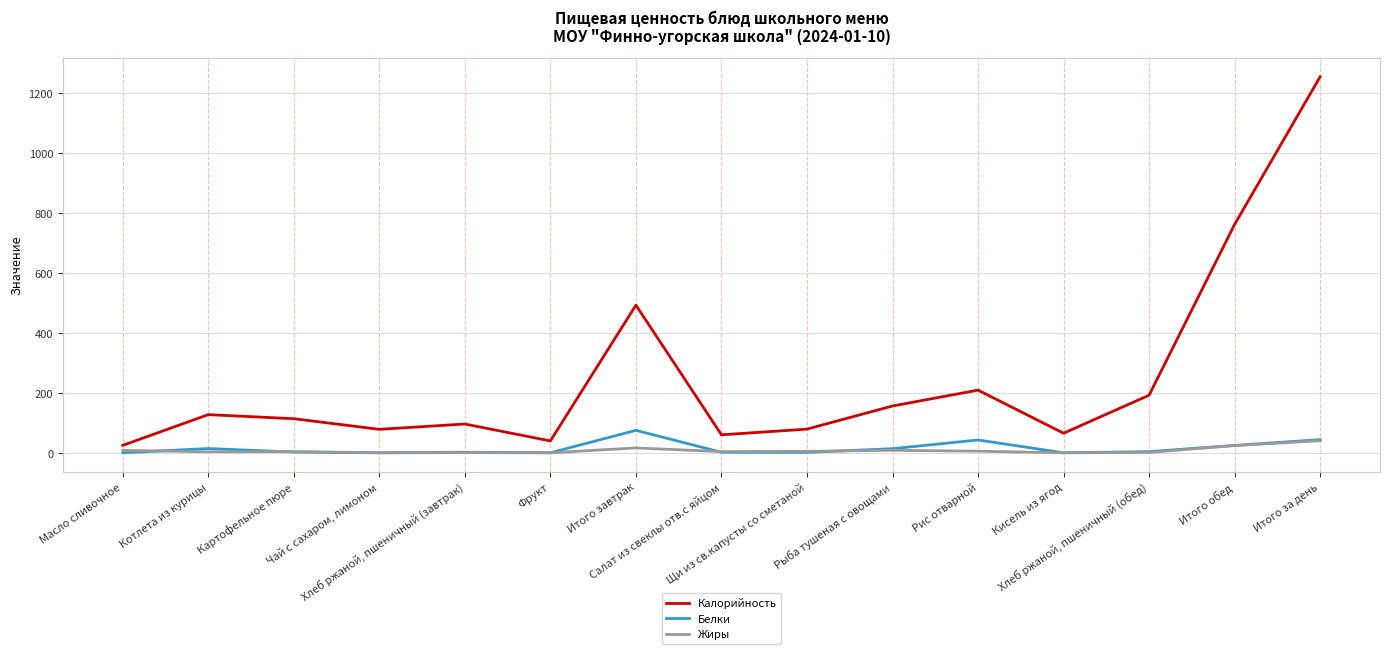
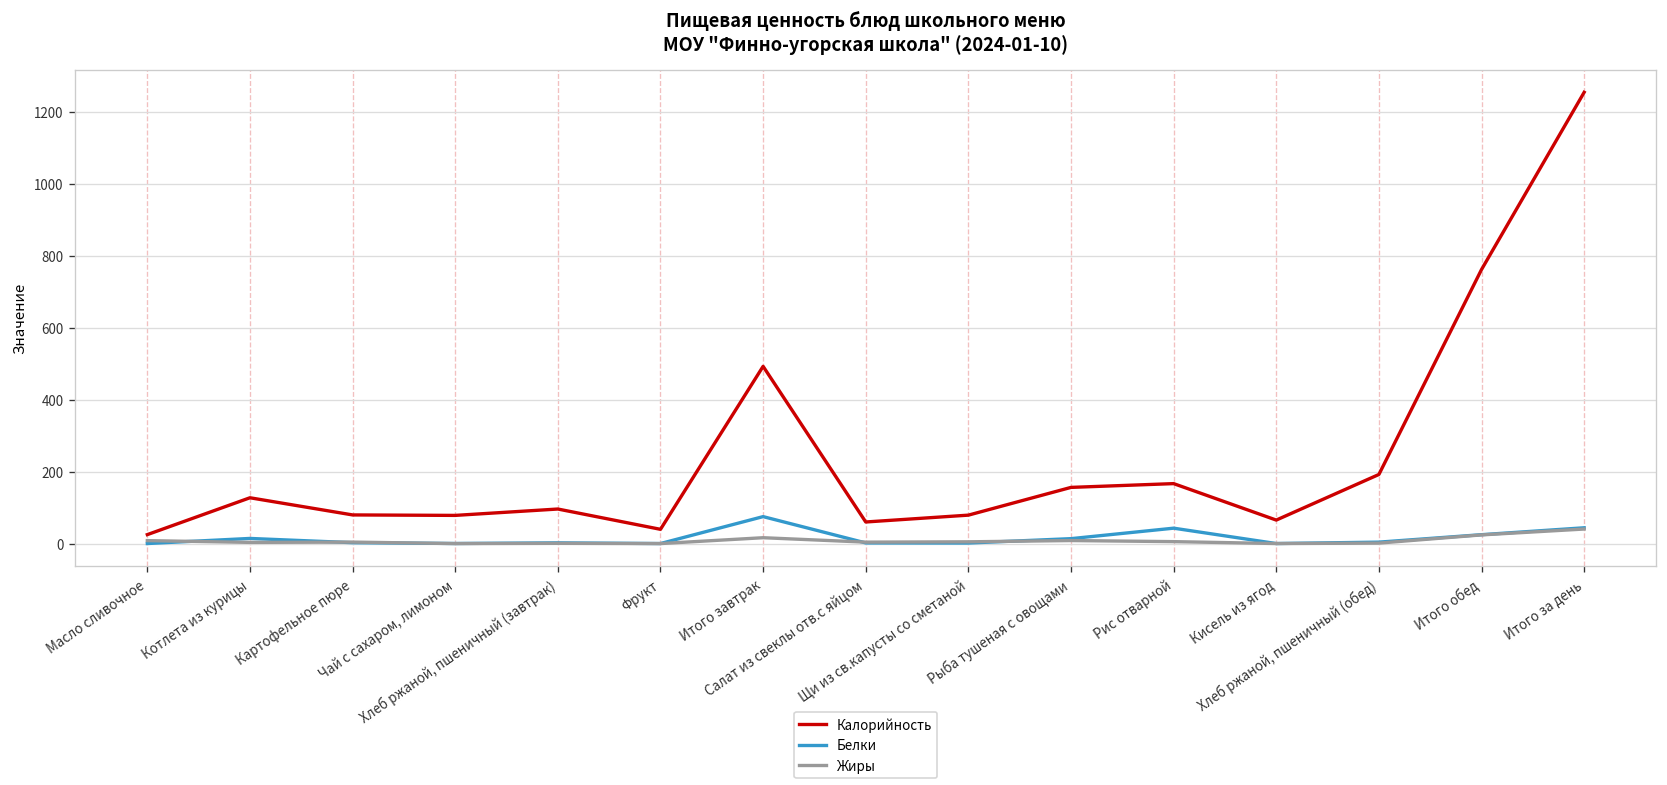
Калорийность, Картофельное пюре: 110 -> 80
Калорийность, Рис отварной: 210 -> 170
